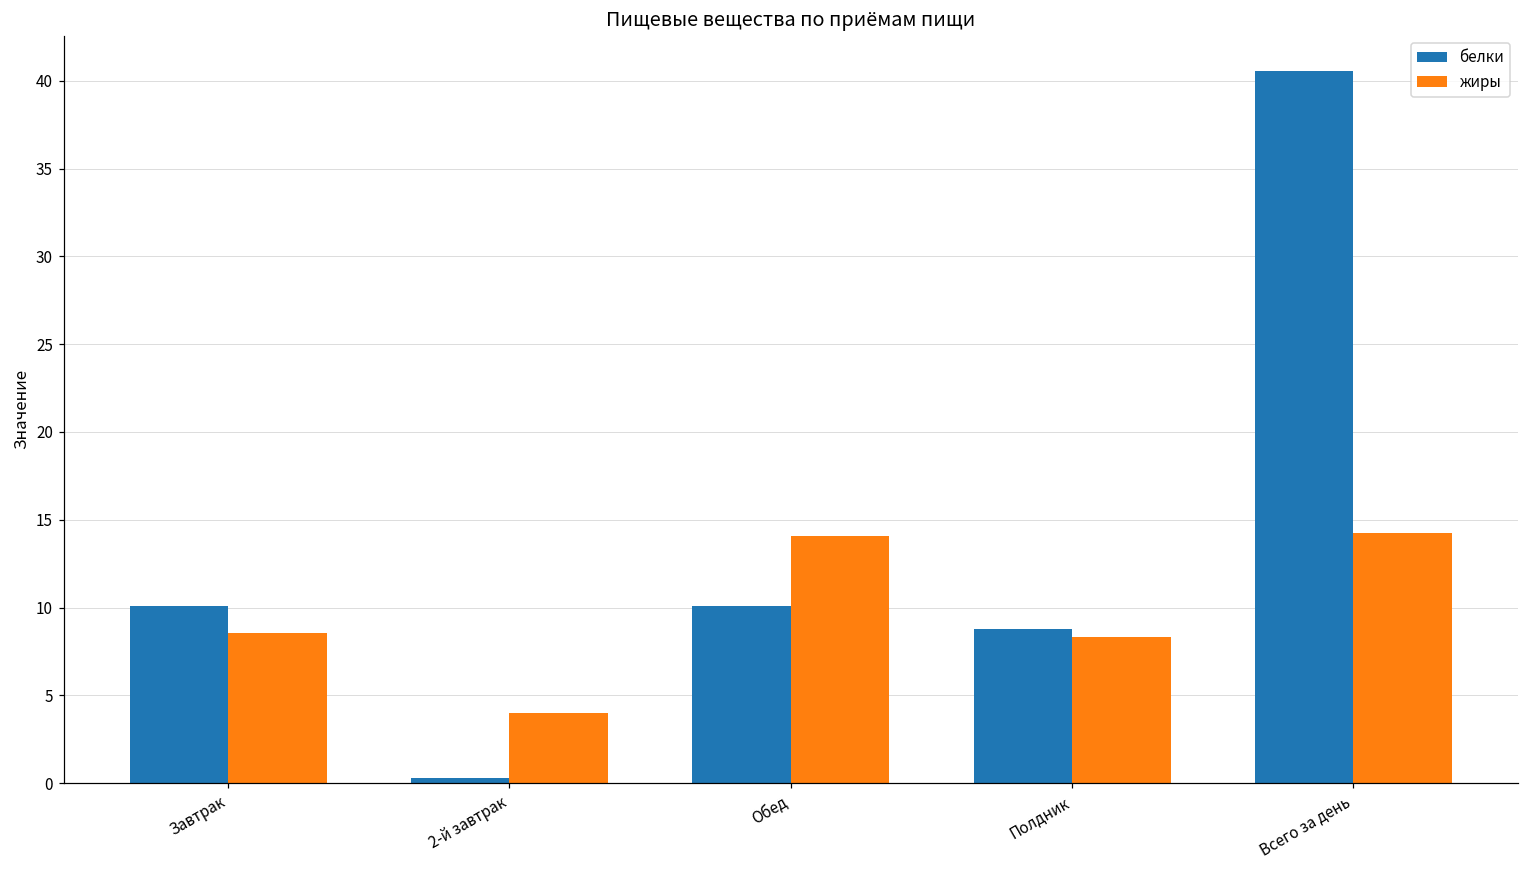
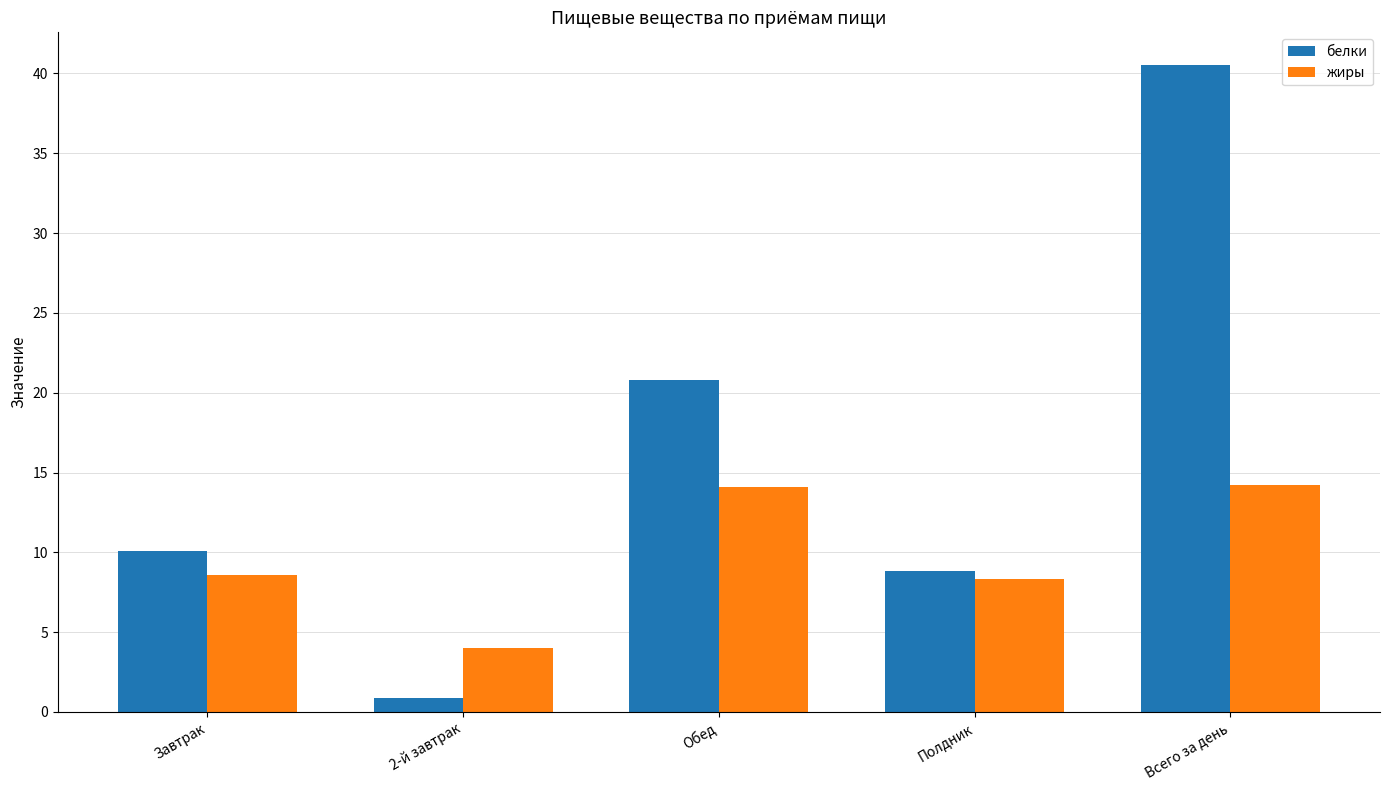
белки, 2-й завтрак: 0.3 -> 0.9
белки, Обед: 10.1 -> 20.8
